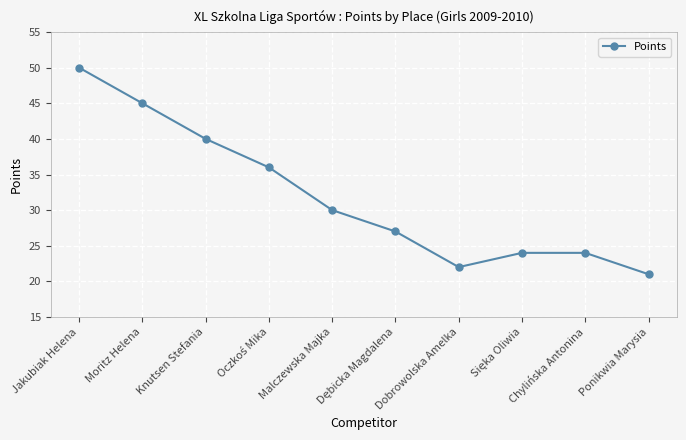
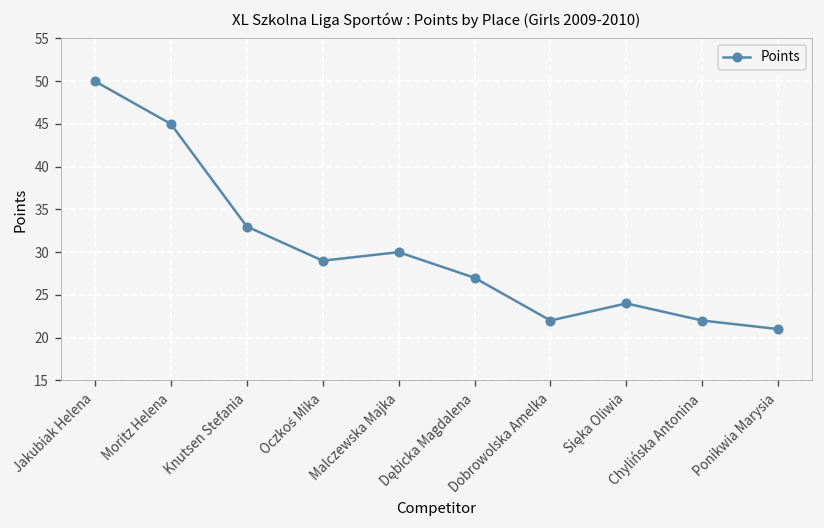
Knutsen Stefania: 40 -> 33
Oczkoś Mika: 36 -> 29
Chylińska Antonina: 24 -> 22
